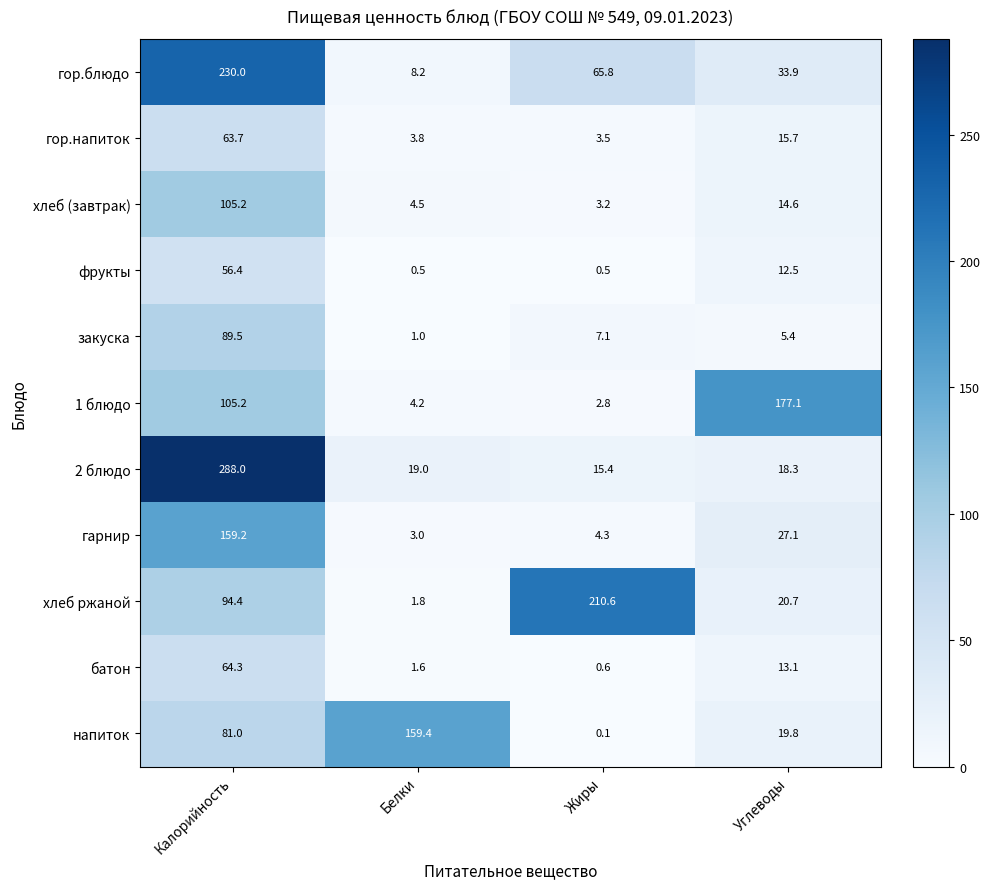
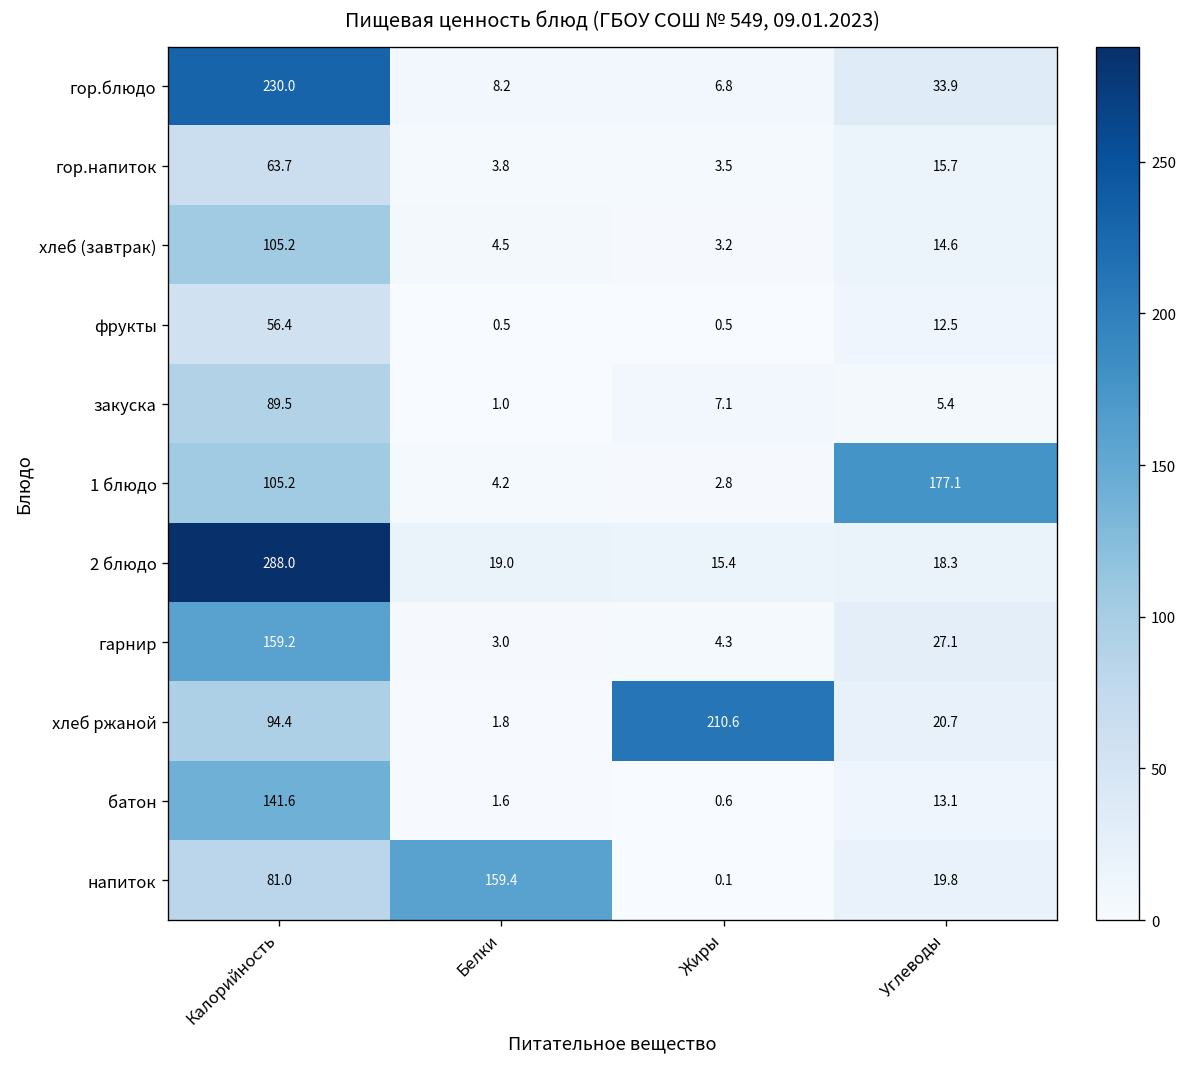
гор.блюдо, Жиры: 65.8 -> 6.8
батон, Калорийность: 64.3 -> 141.6
